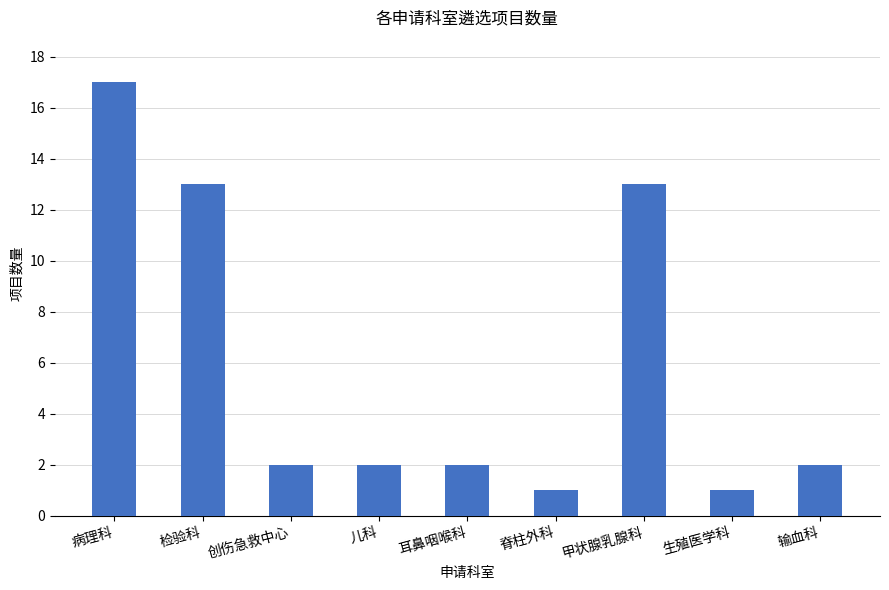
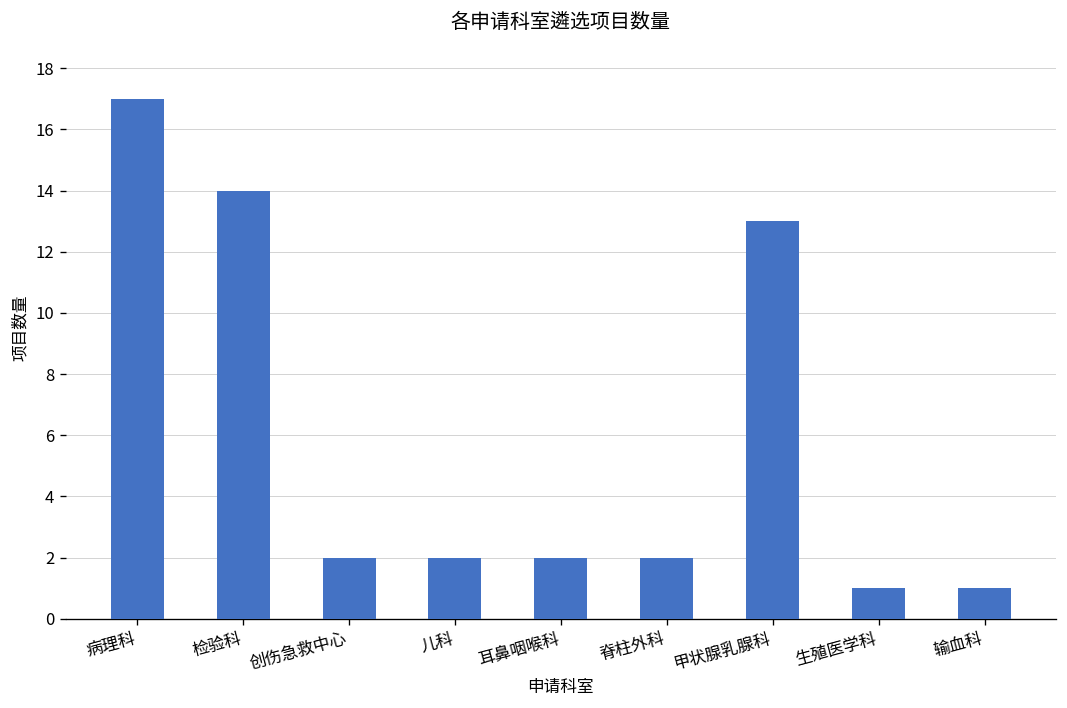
检验科: 13 -> 14
脊柱外科: 1 -> 2
输血科: 2 -> 1
